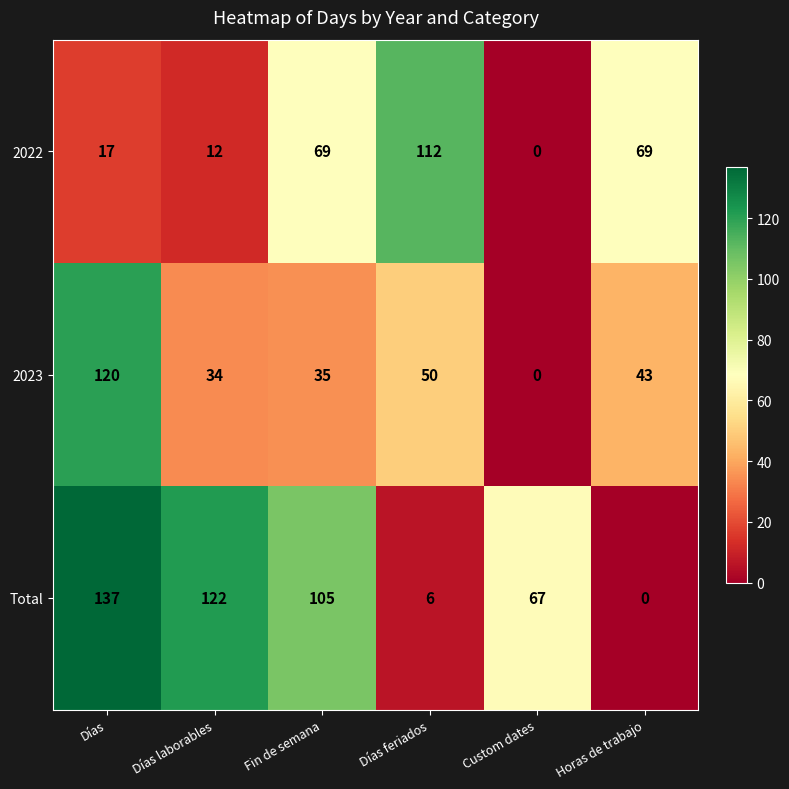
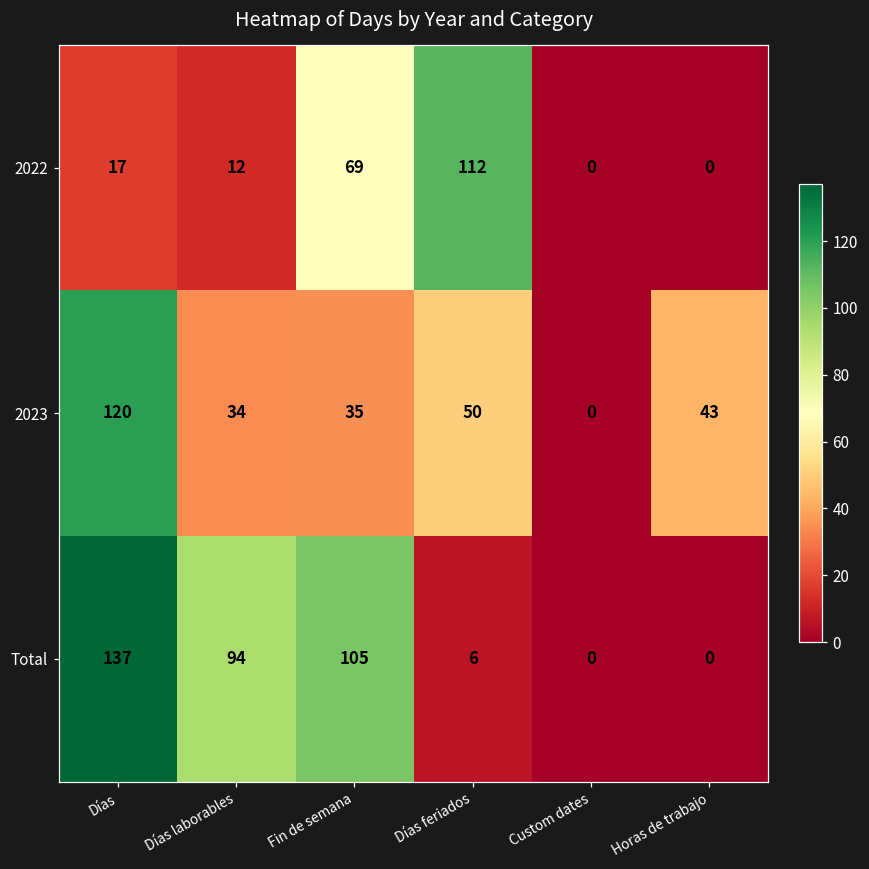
2022, Horas de trabajo: 69 -> 0
Total, Días laborables: 122 -> 94
Total, Custom dates: 67 -> 0
